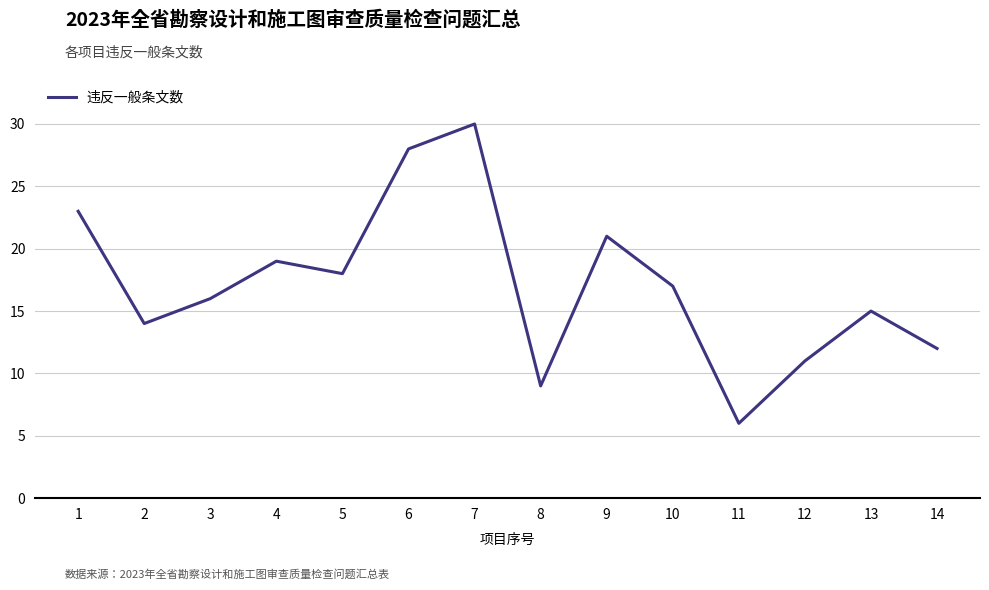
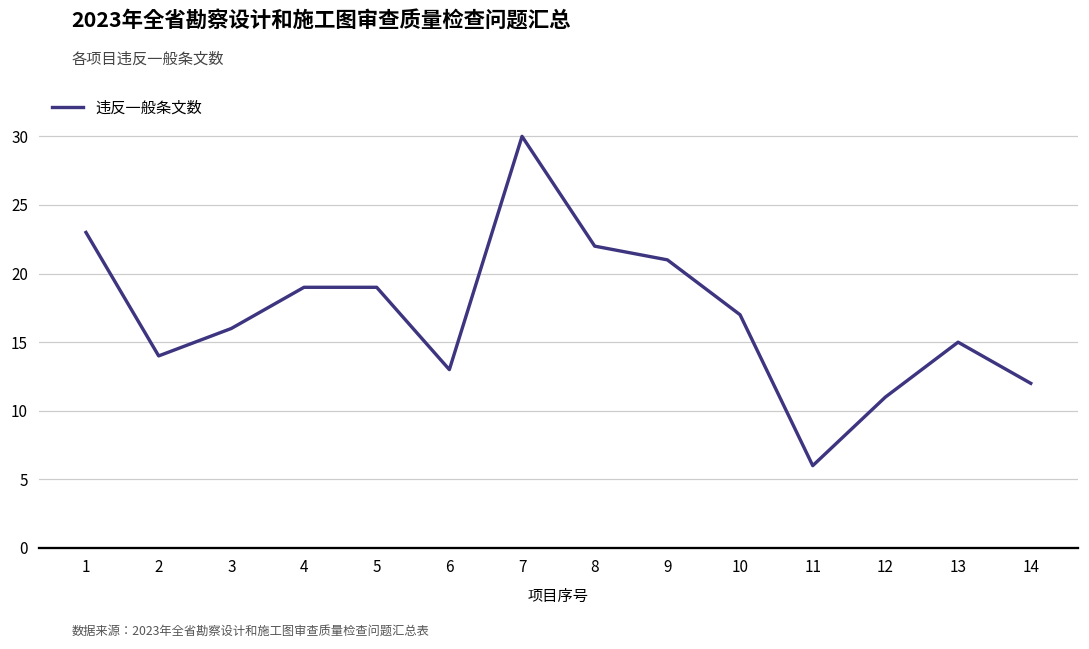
5: 18 -> 19
6: 28 -> 13
8: 9 -> 22
